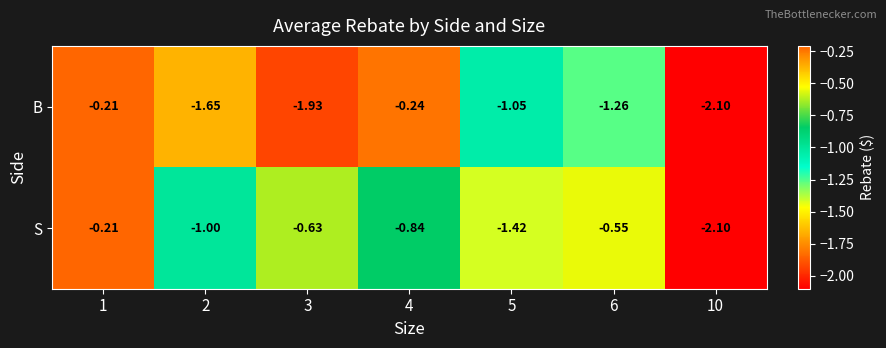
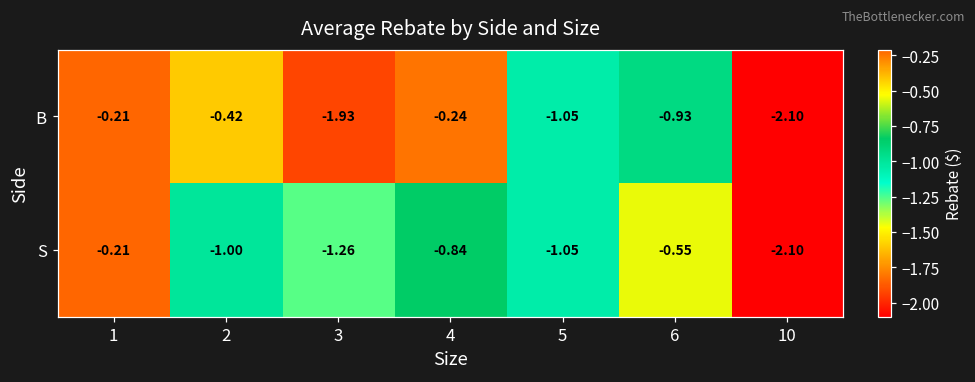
B, 2: -1.65 -> -0.42
B, 6: -1.26 -> -0.93
S, 3: -0.63 -> -1.26
S, 5: -1.42 -> -1.05
